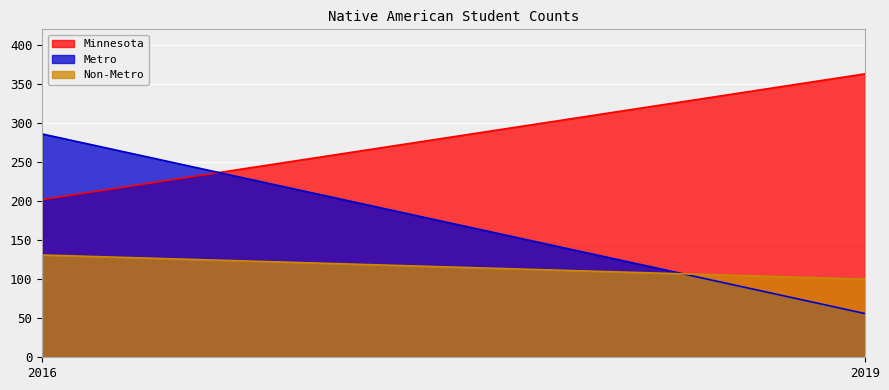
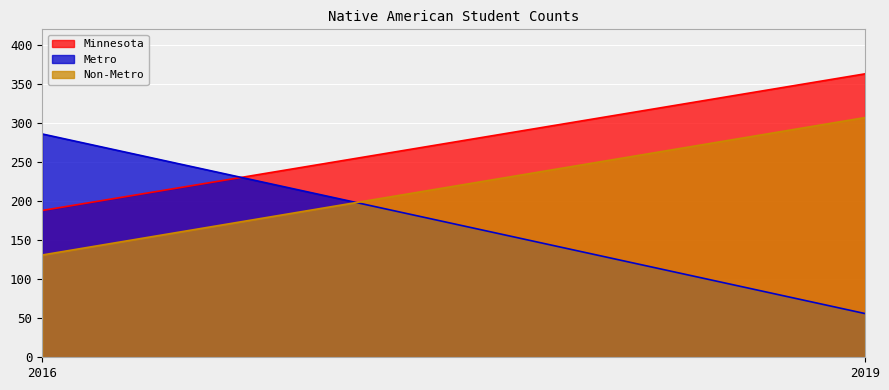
Minnesota, 2016: 200 -> 190
Non-Metro, 2019: 100 -> 310
